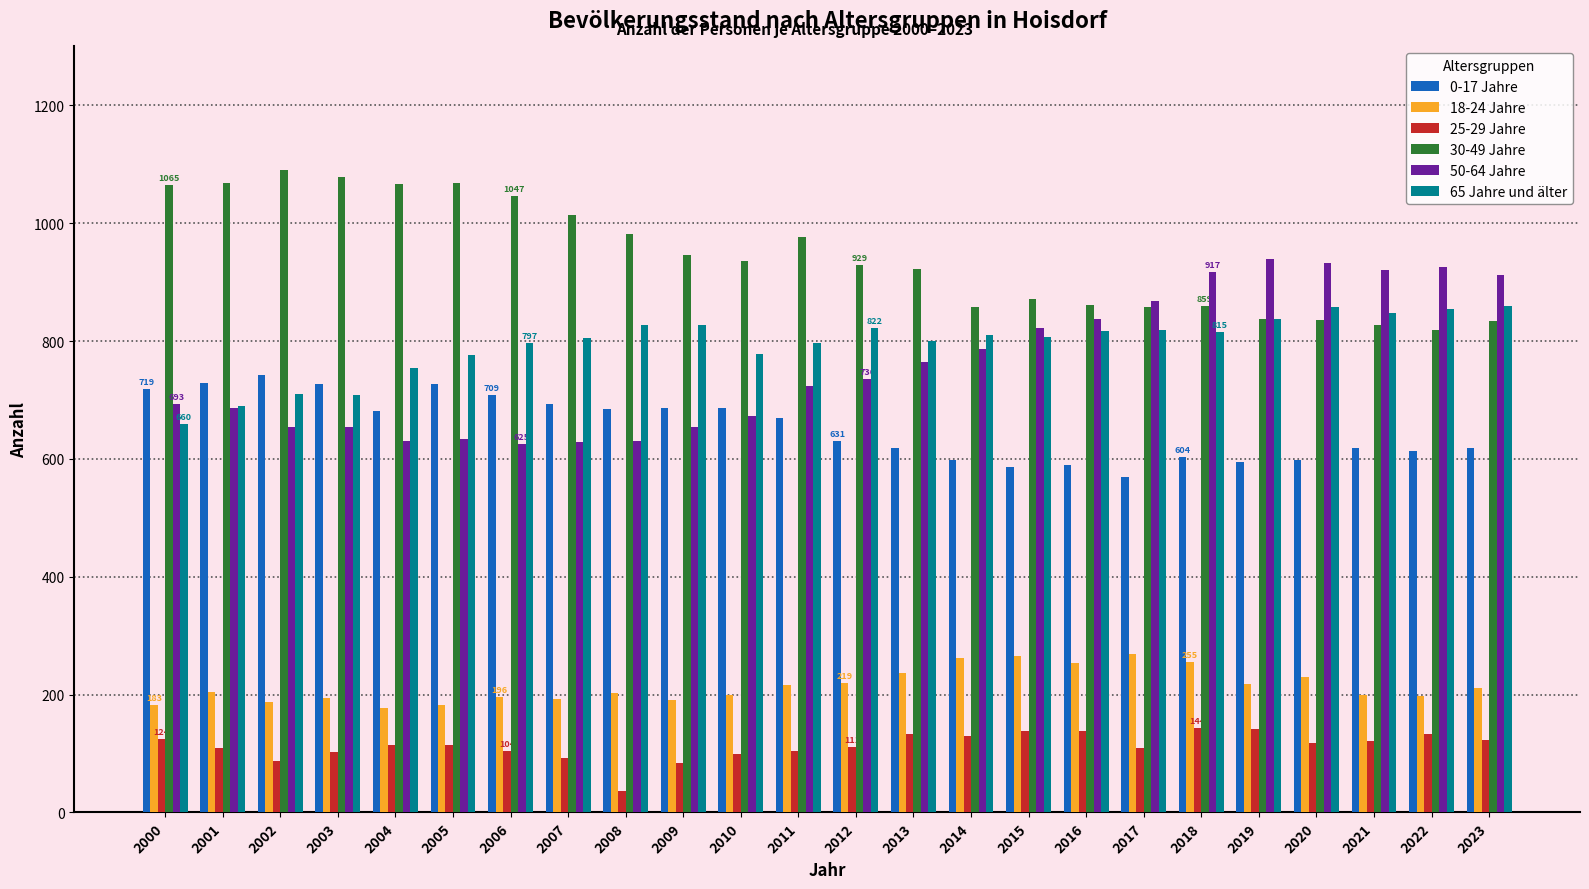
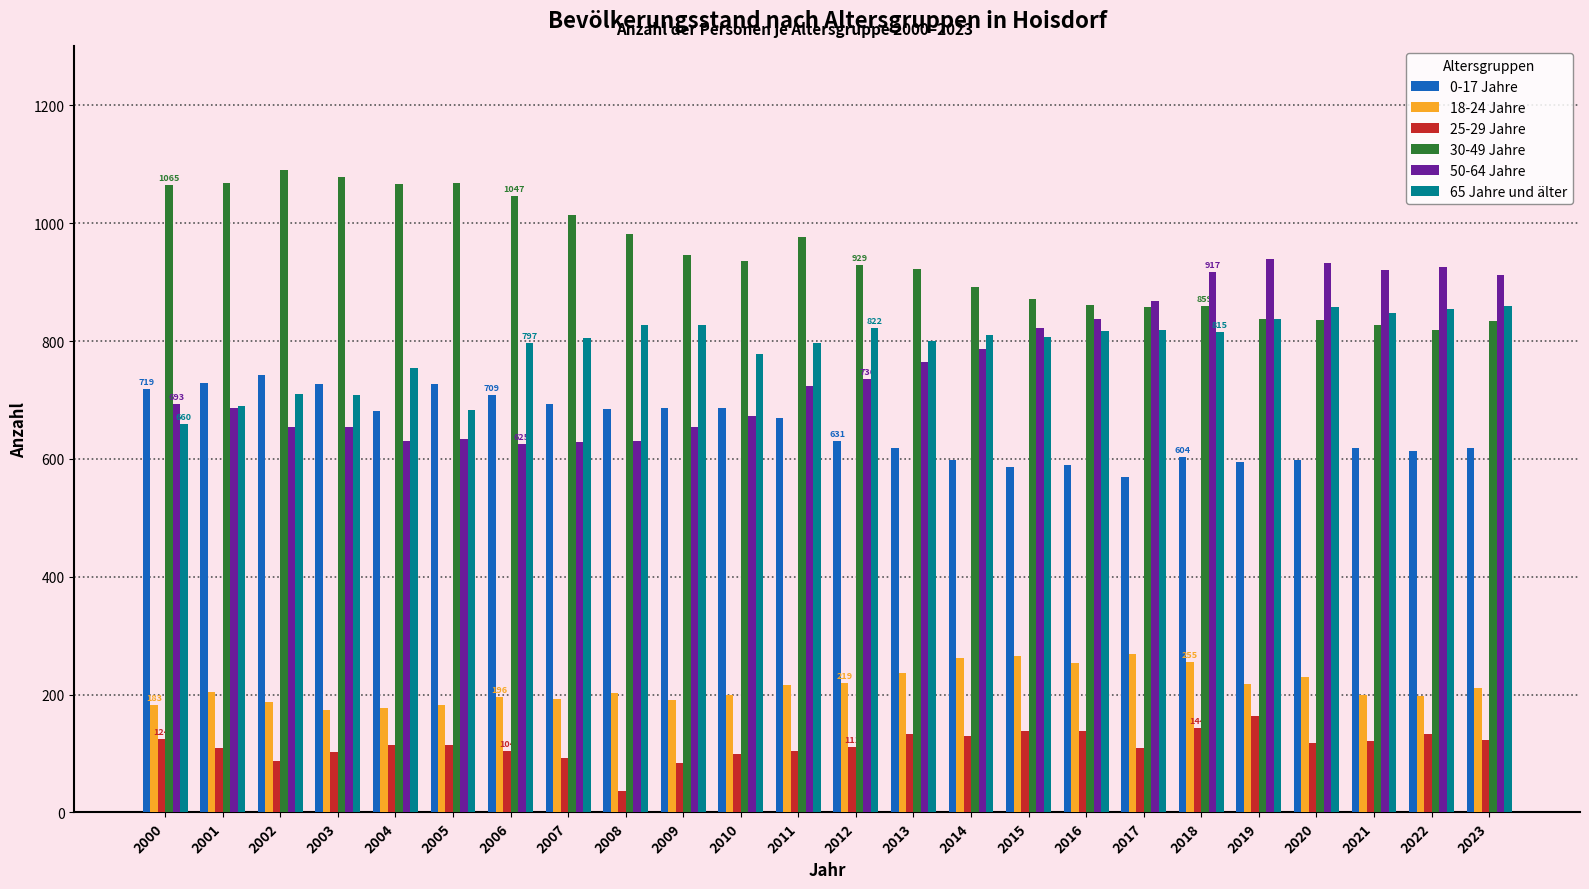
18-24 Jahre, 2003: 200 -> 170
65 Jahre und älter, 2005: 780 -> 680
30-49 Jahre, 2014: 860 -> 890
25-29 Jahre, 2019: 140 -> 160
